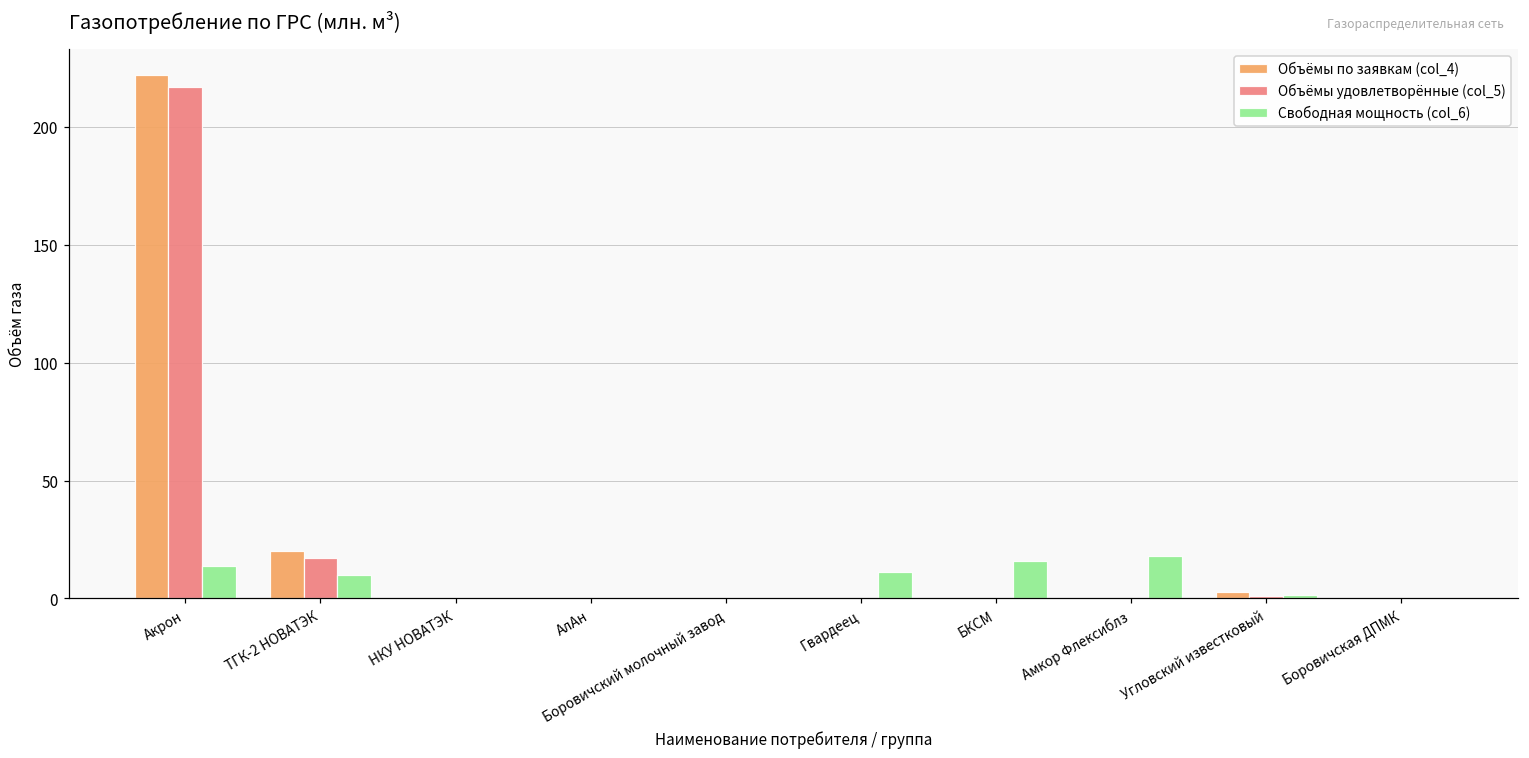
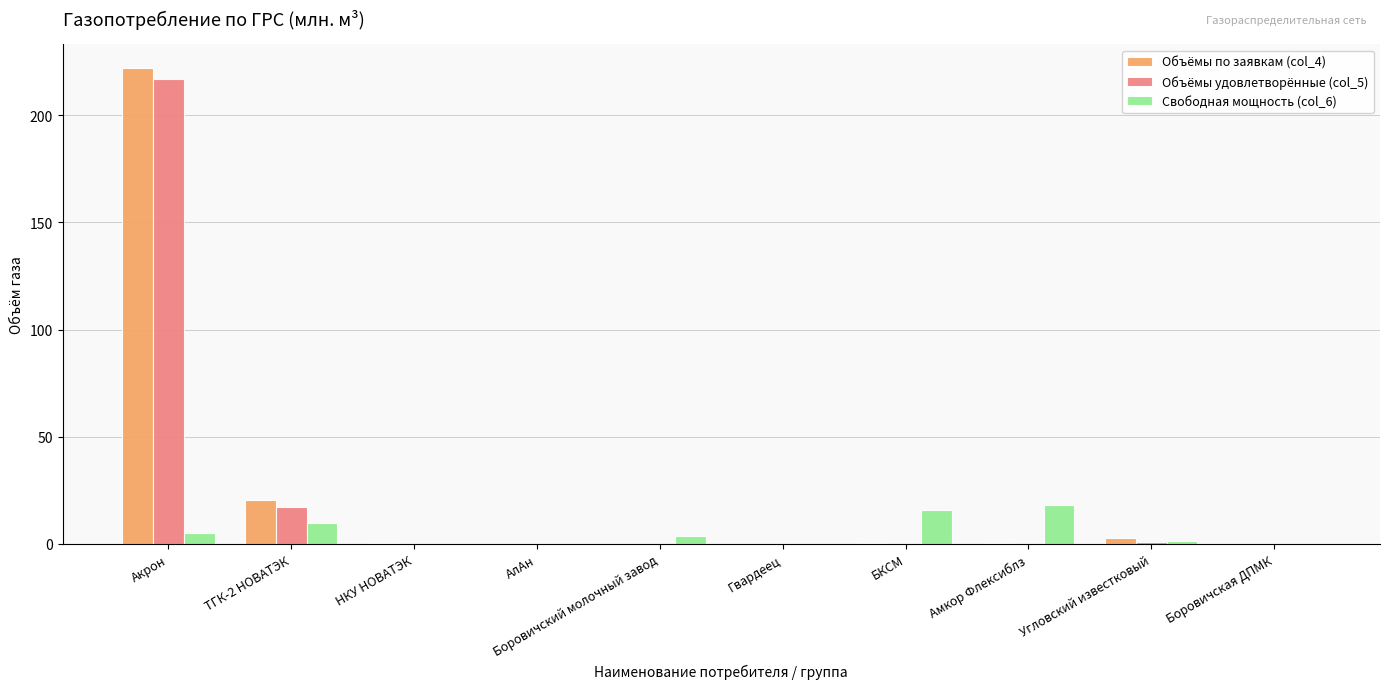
Свободная мощность (col_6), Акрон: 14 -> 5
Свободная мощность (col_6), Боровичский молочный завод: 0 -> 4
Свободная мощность (col_6), Гвардеец: 11 -> 0
